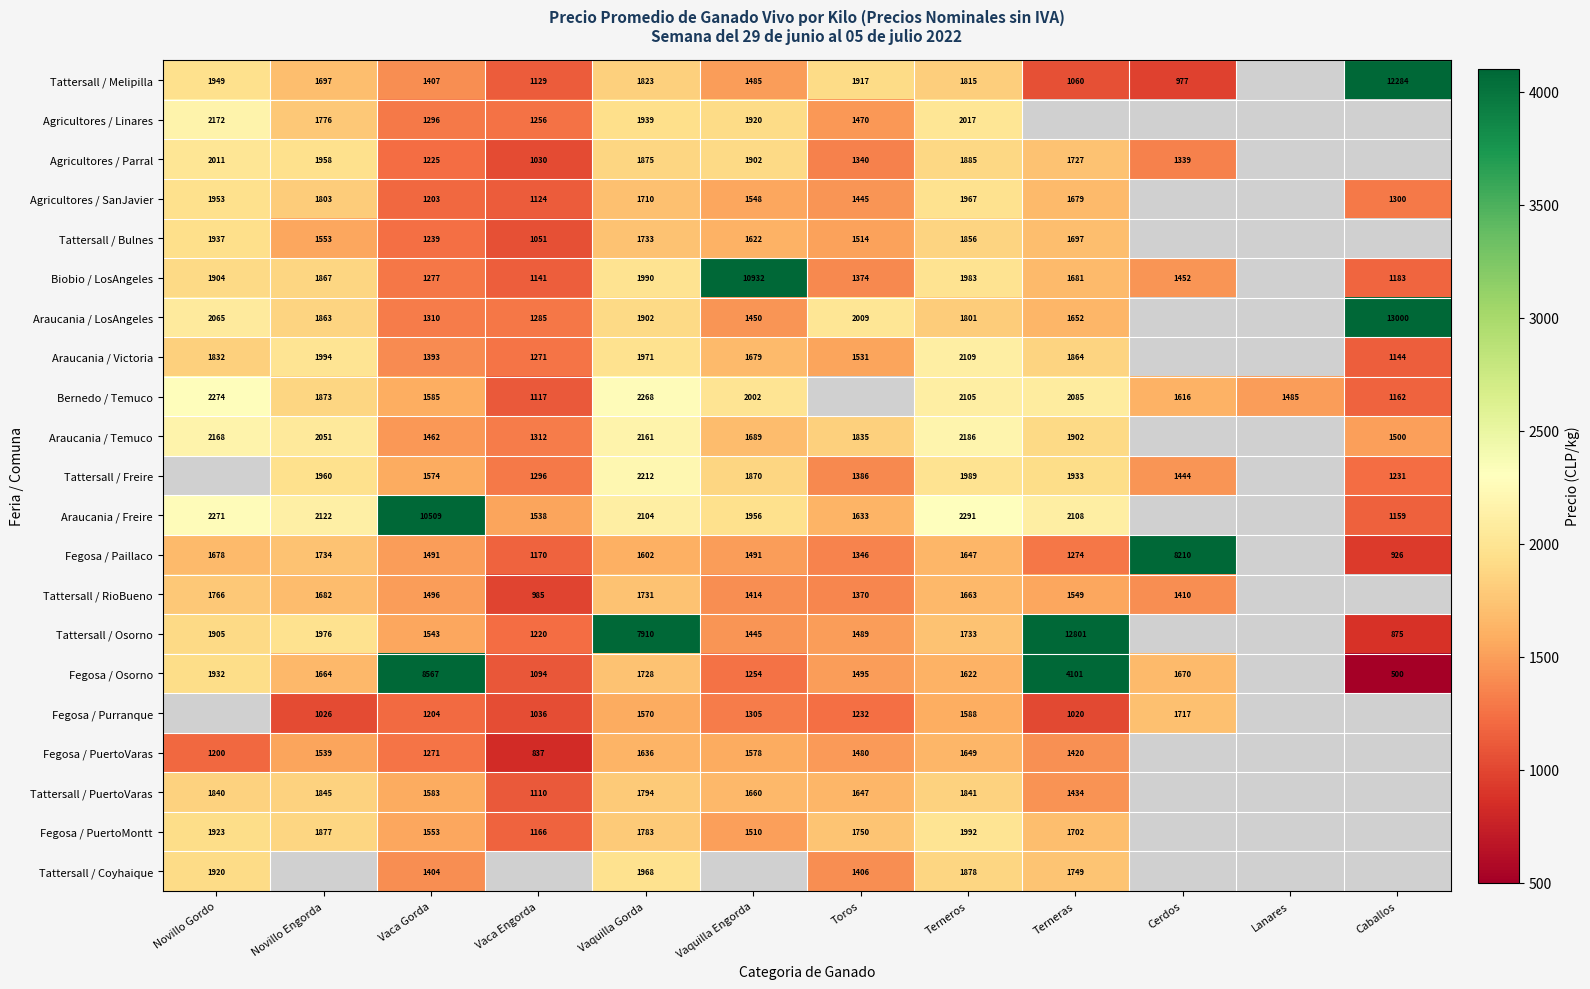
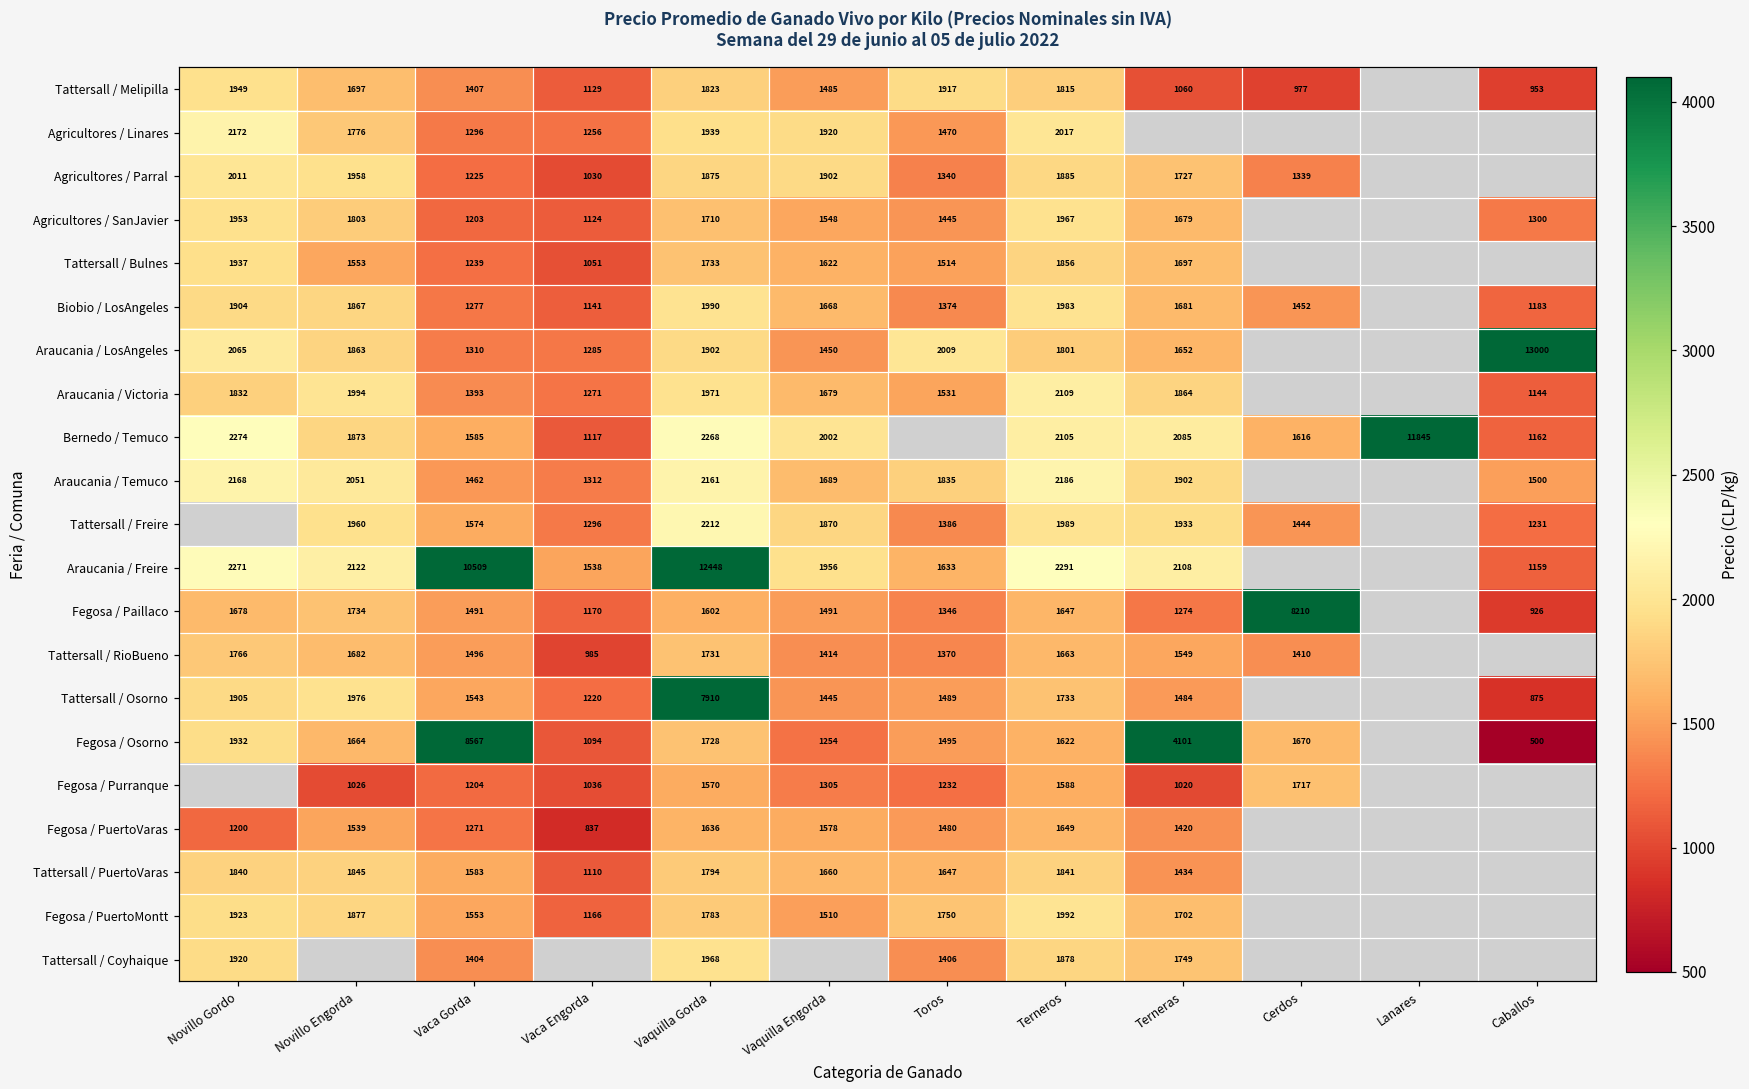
Tattersall / Melipilla, Caballos: 12284 -> 953
Biobio / LosAngeles, Vaquilla Engorda: 10932 -> 1668
Bernedo / Temuco, Lanares: 1485 -> 11845
Araucania / Freire, Vaquilla Gorda: 2104 -> 12448
Tattersall / Osorno, Terneras: 12801 -> 1484
